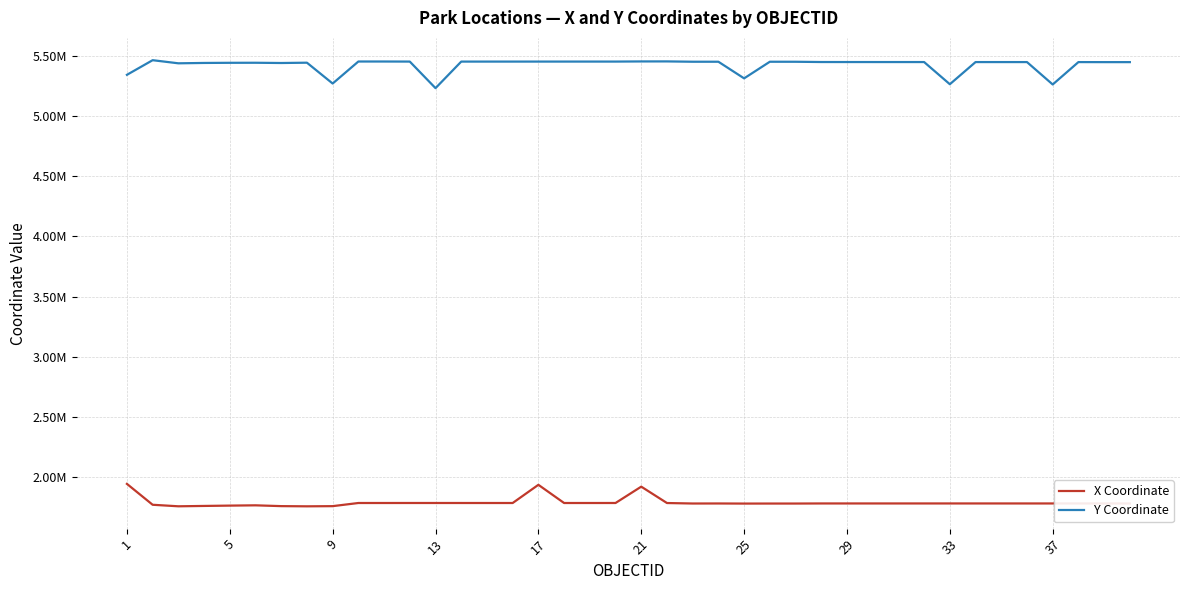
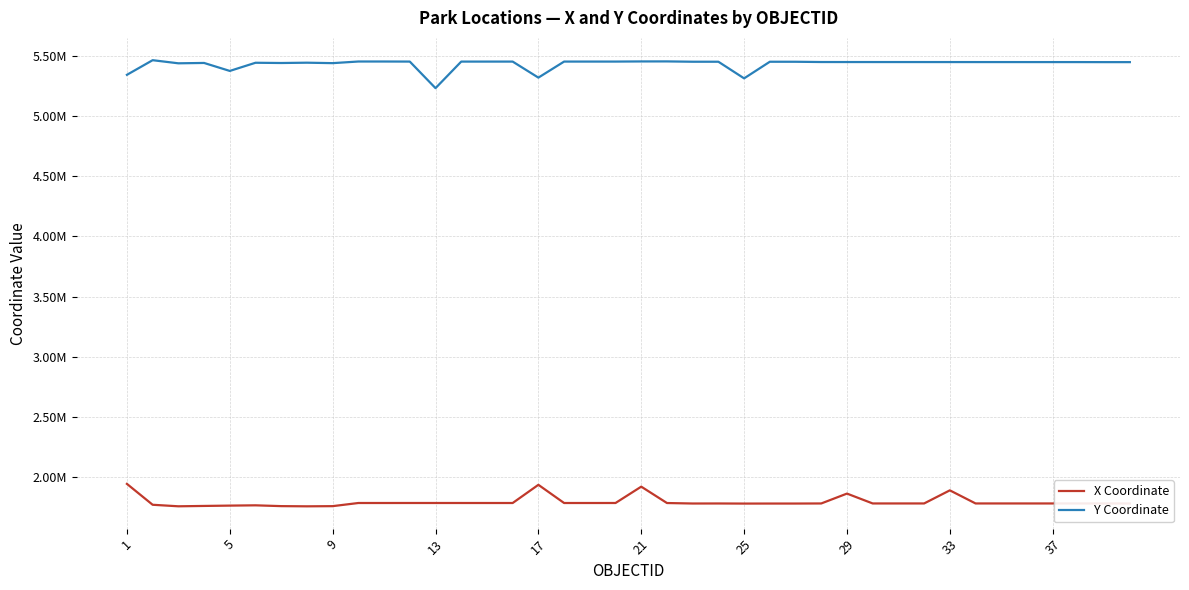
Y Coordinate, 5: 5440000 -> 5370000
Y Coordinate, 9: 5270000 -> 5440000
Y Coordinate, 17: 5450000 -> 5320000
X Coordinate, 29: 1780000 -> 1860000
X Coordinate, 33: 1780000 -> 1890000
Y Coordinate, 33: 5260000 -> 5450000
Y Coordinate, 37: 5260000 -> 5450000
